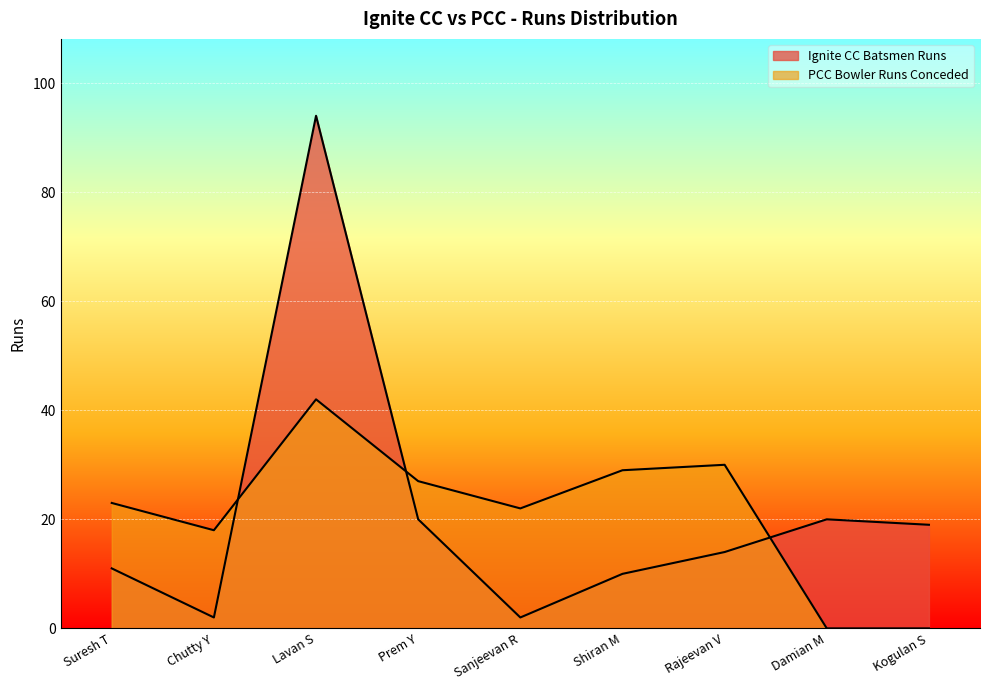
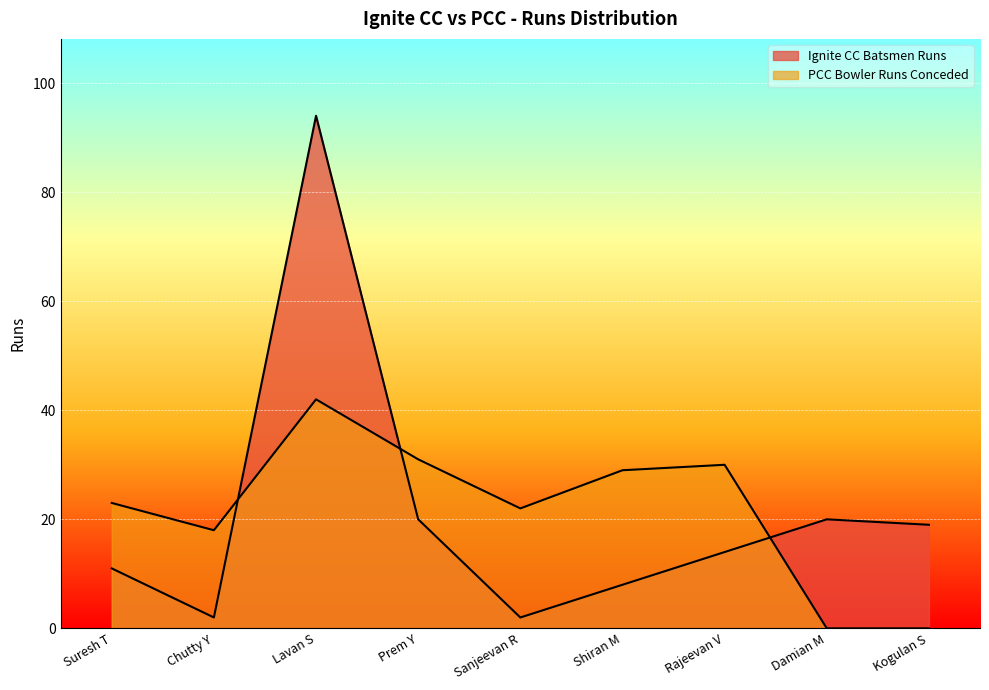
PCC Bowler Runs Conceded, Prem Y: 27 -> 31
Ignite CC Batsmen Runs, Shiran M: 10 -> 8
